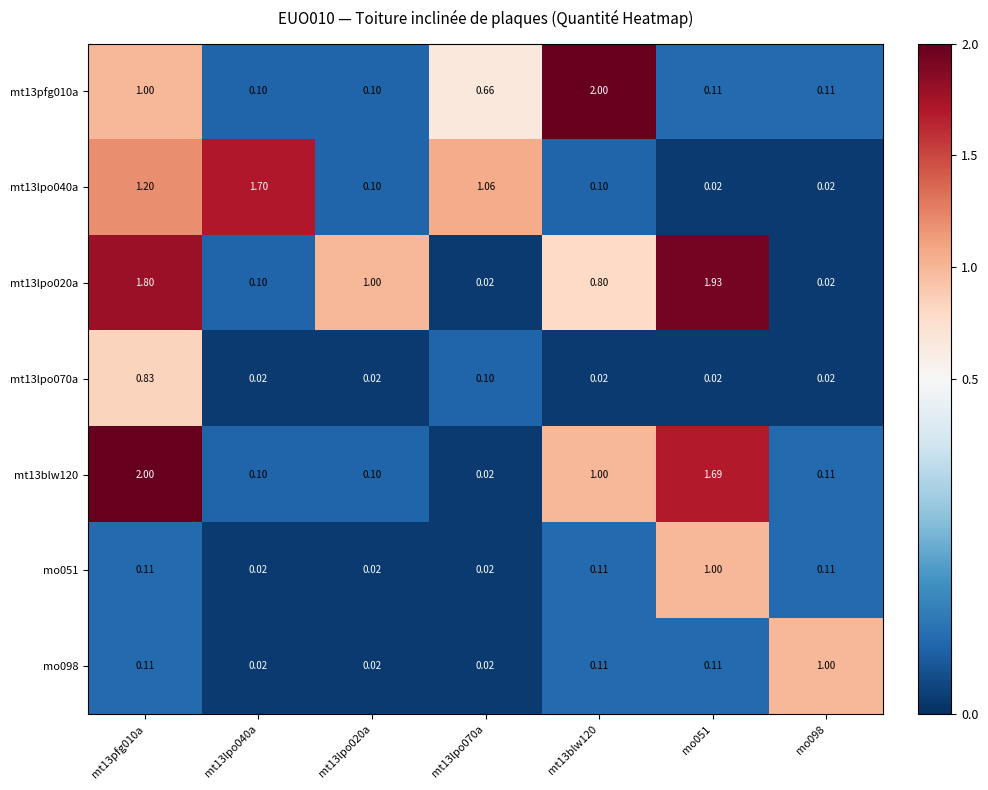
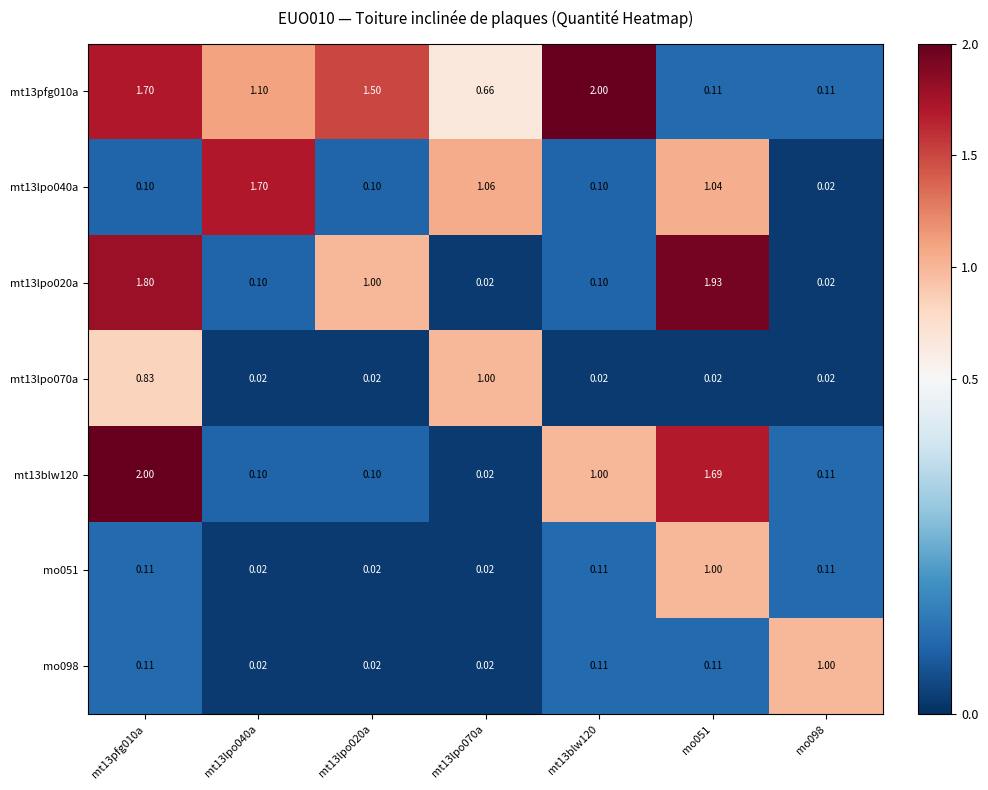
mt13pfg010a, mt13pfg010a: 1.00 -> 1.70
mt13pfg010a, mt13lpo040a: 0.10 -> 1.10
mt13pfg010a, mt13lpo020a: 0.10 -> 1.50
mt13lpo040a, mt13pfg010a: 1.20 -> 0.10
mt13lpo040a, mo051: 0.02 -> 1.04
mt13lpo020a, mt13blw120: 0.80 -> 0.10
mt13lpo070a, mt13lpo070a: 0.10 -> 1.00
